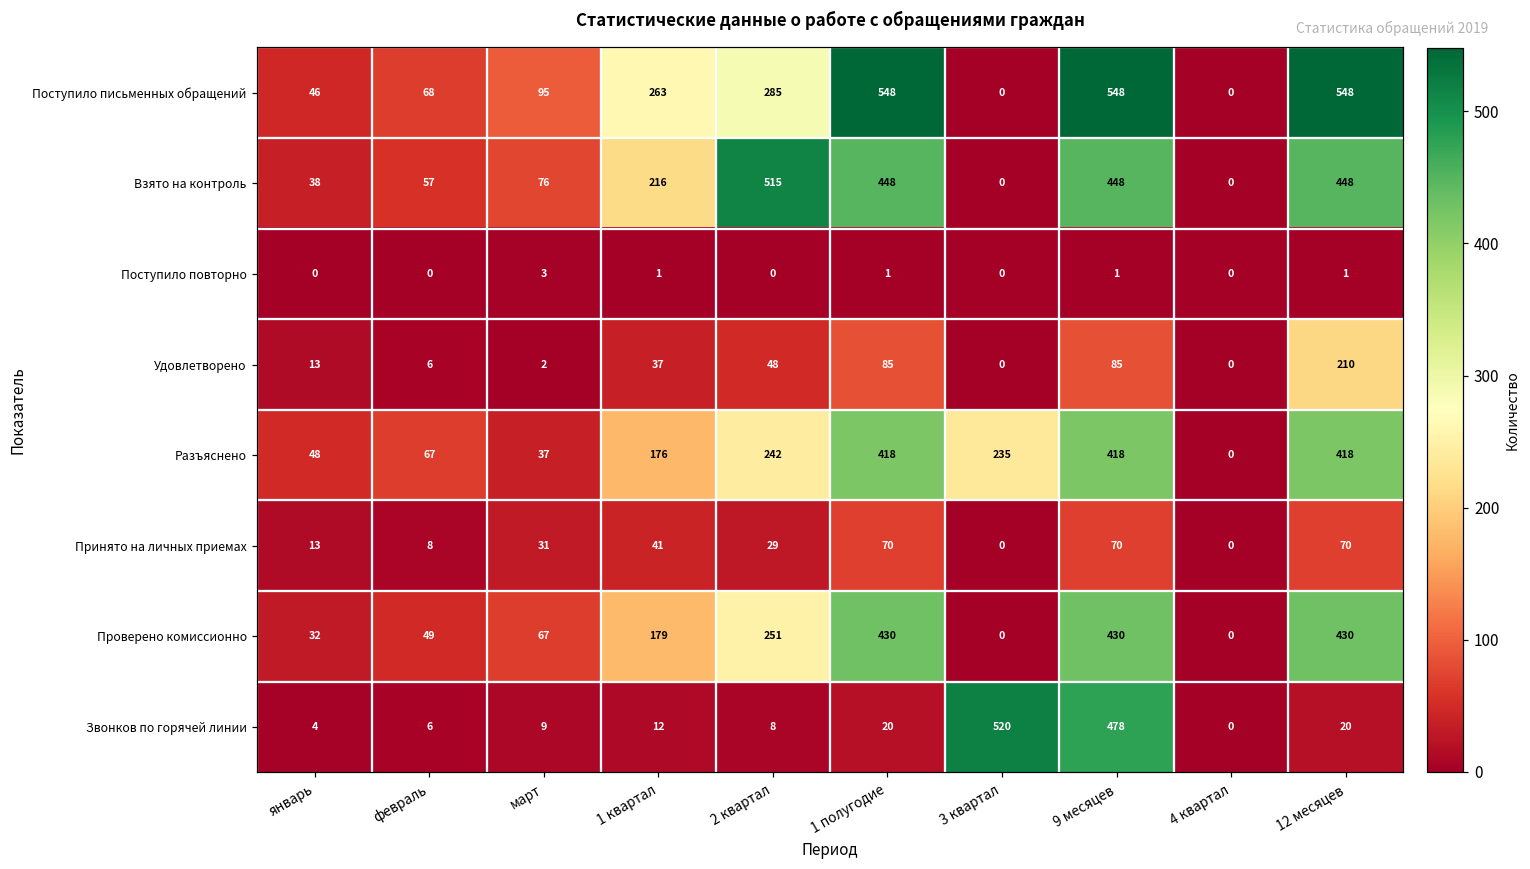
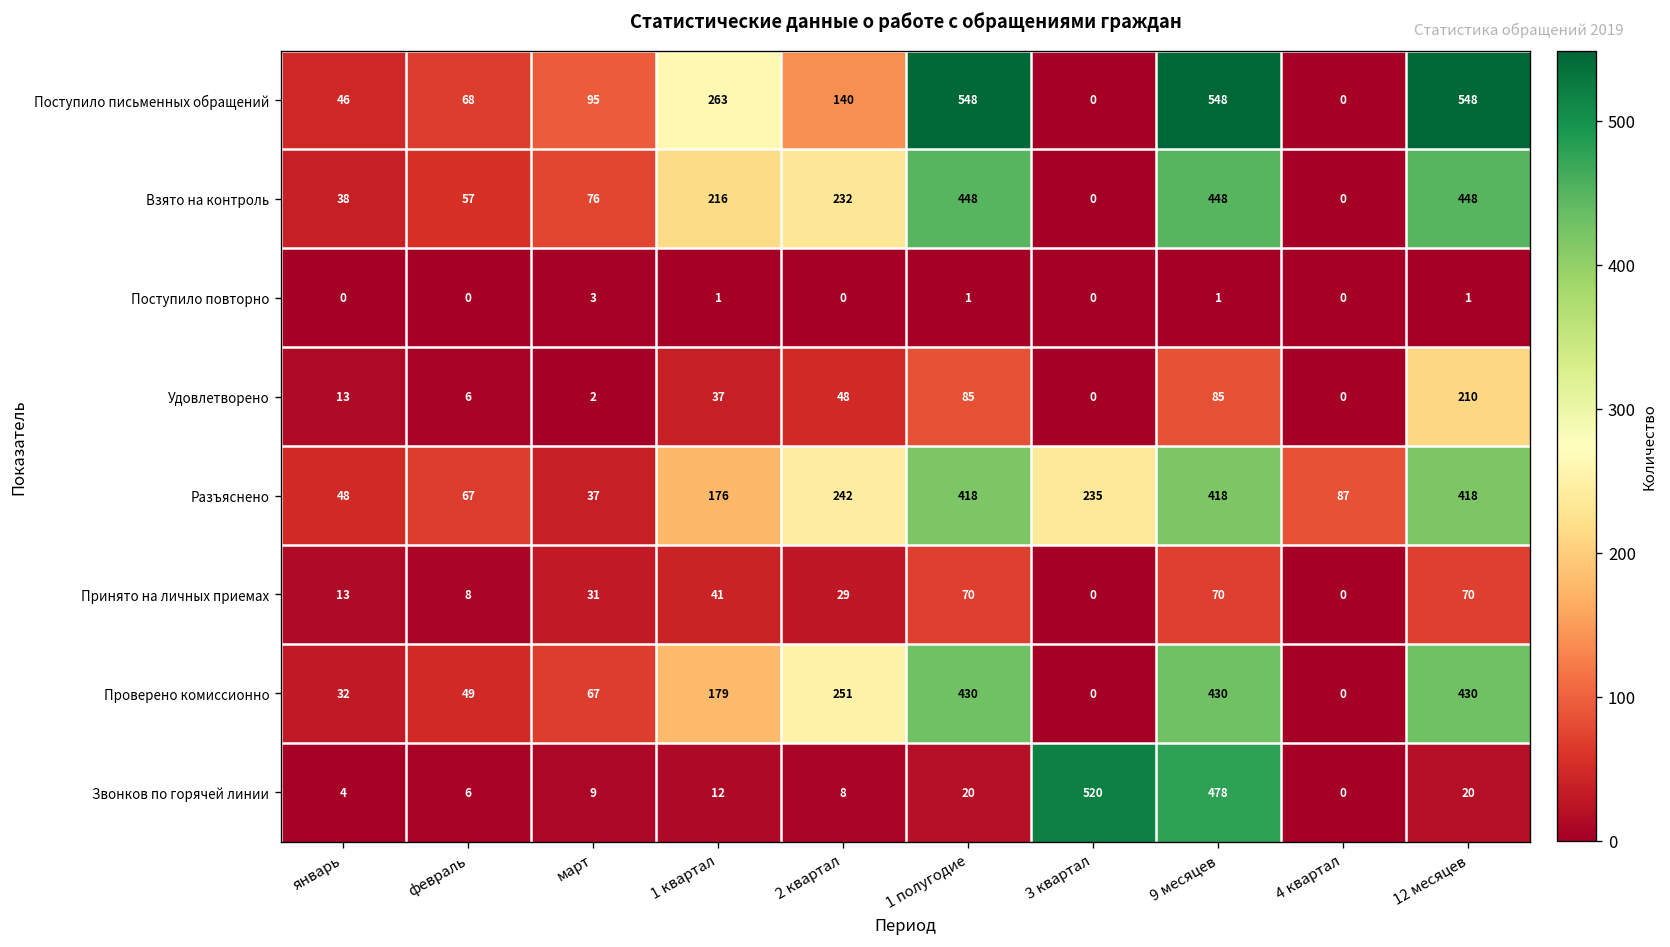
Поступило письменных обращений, 2 квартал: 285 -> 140
Взято на контроль, 2 квартал: 515 -> 232
Разъяснено, 4 квартал: 0 -> 87
